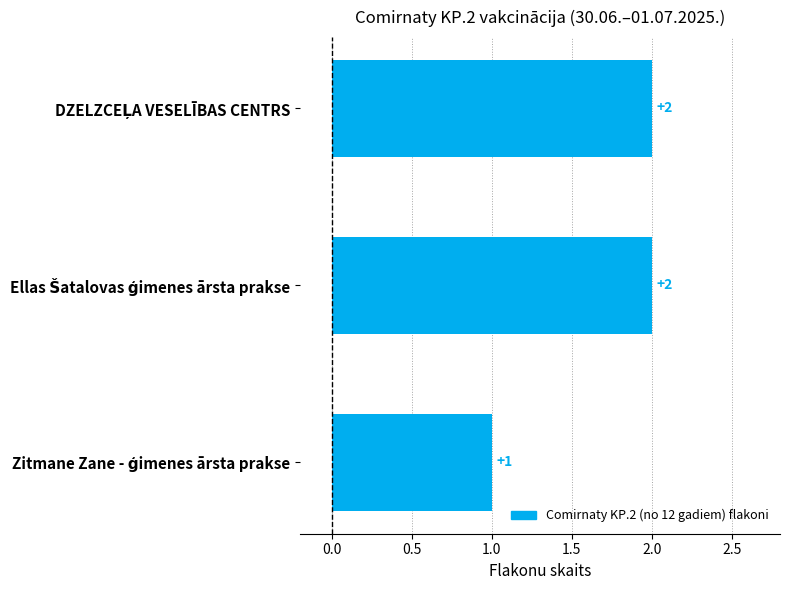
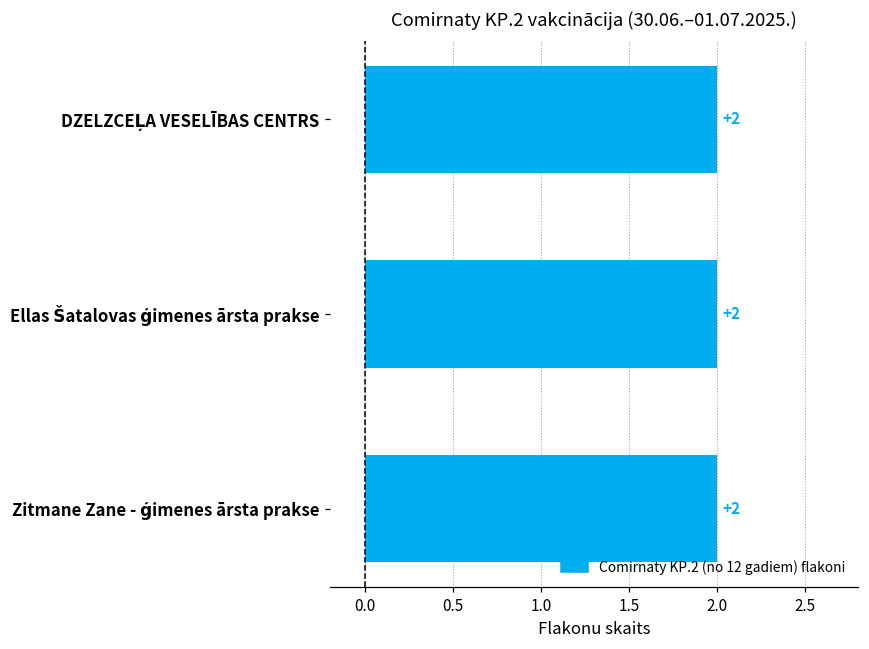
Zitmane Zane - ģimenes ārsta prakse: +1 -> +2
